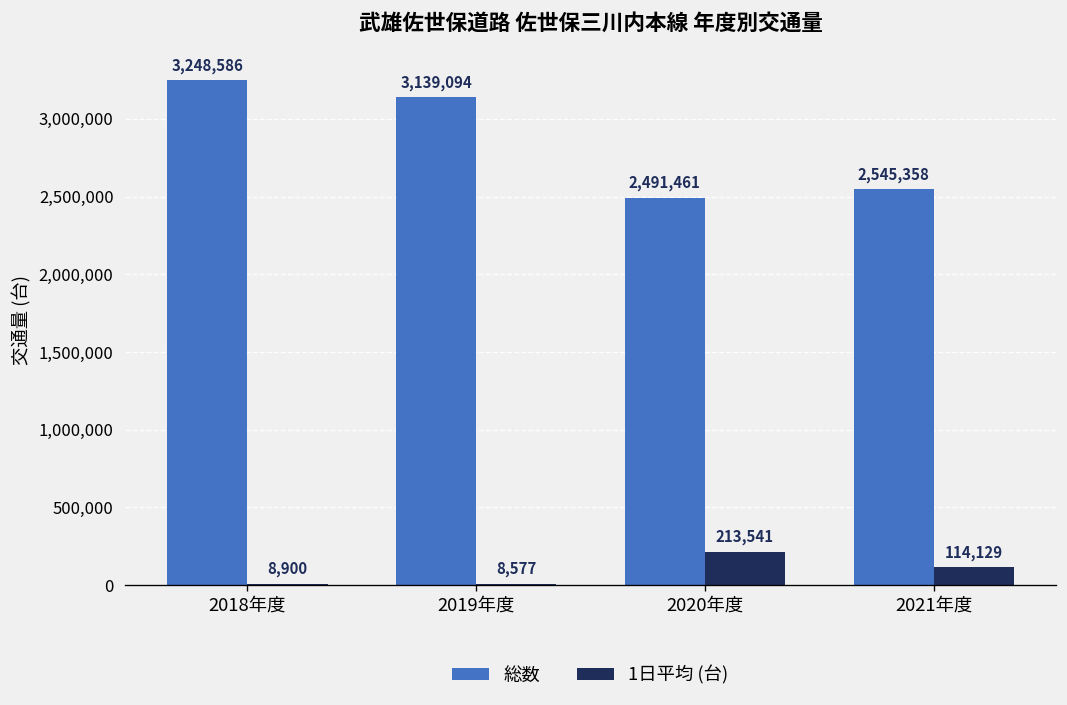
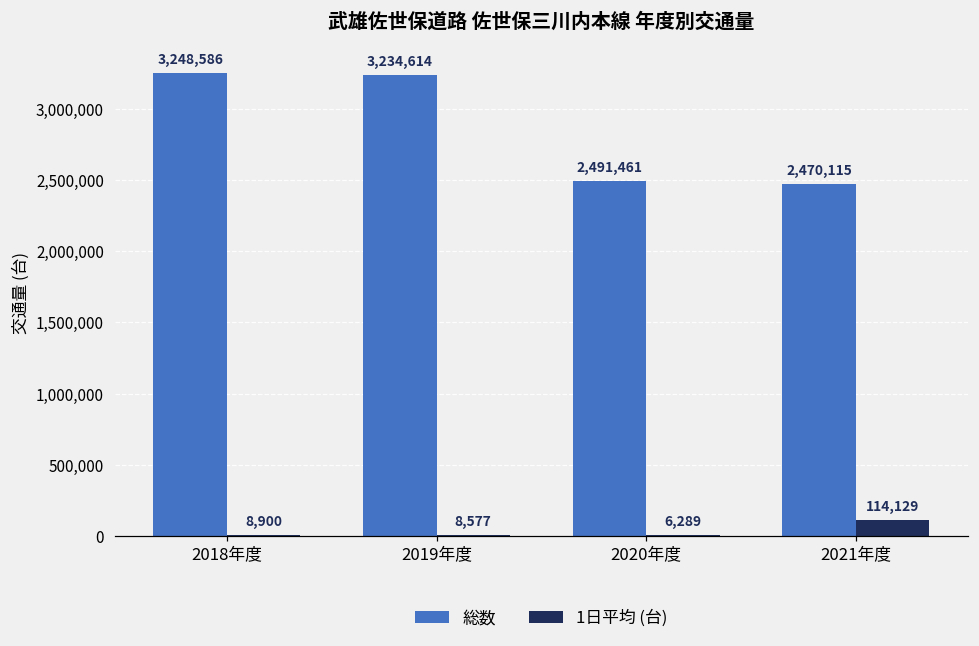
総数, 2019年度: 3,139,094 -> 3,234,614
1日平均 (台), 2020年度: 213,541 -> 6,289
総数, 2021年度: 2,545,358 -> 2,470,115
